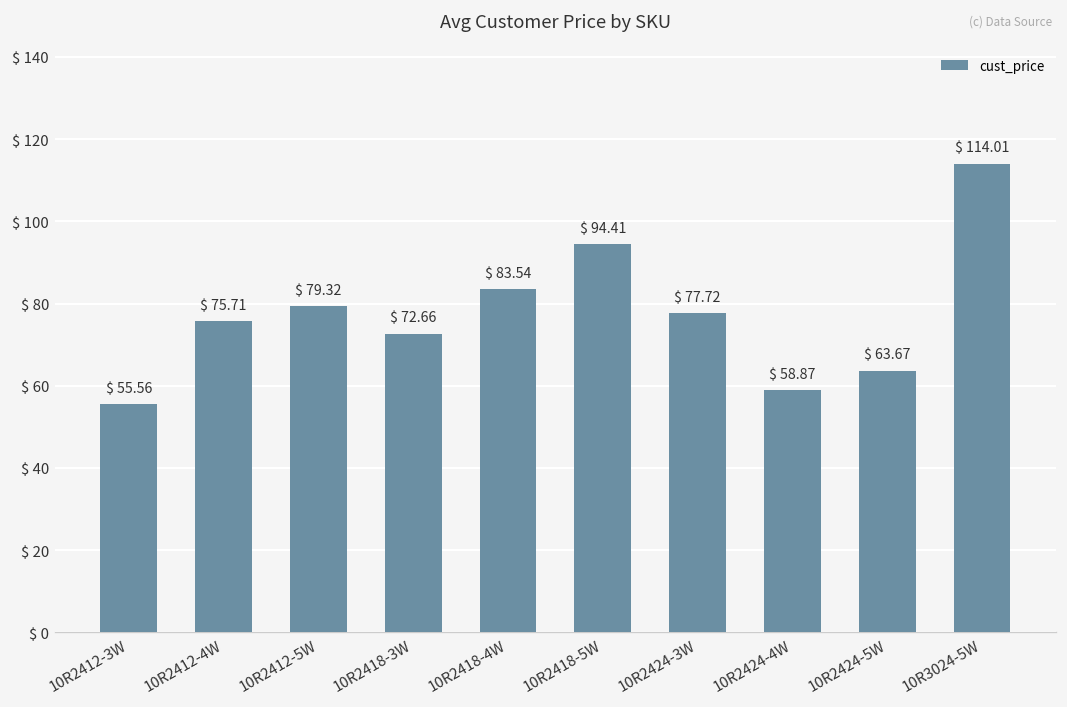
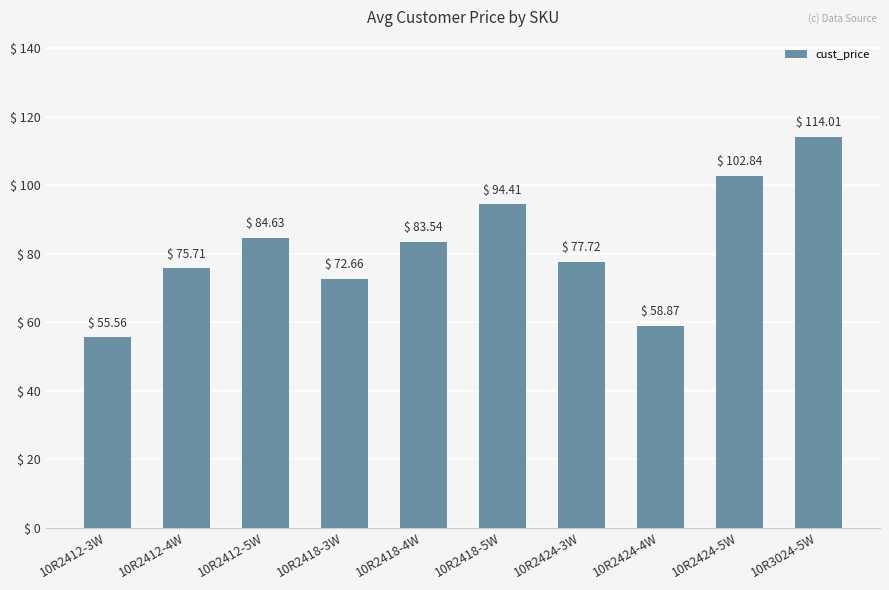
10R2412-5W: 79.32 -> 84.63
10R2424-5W: 63.67 -> 102.84
